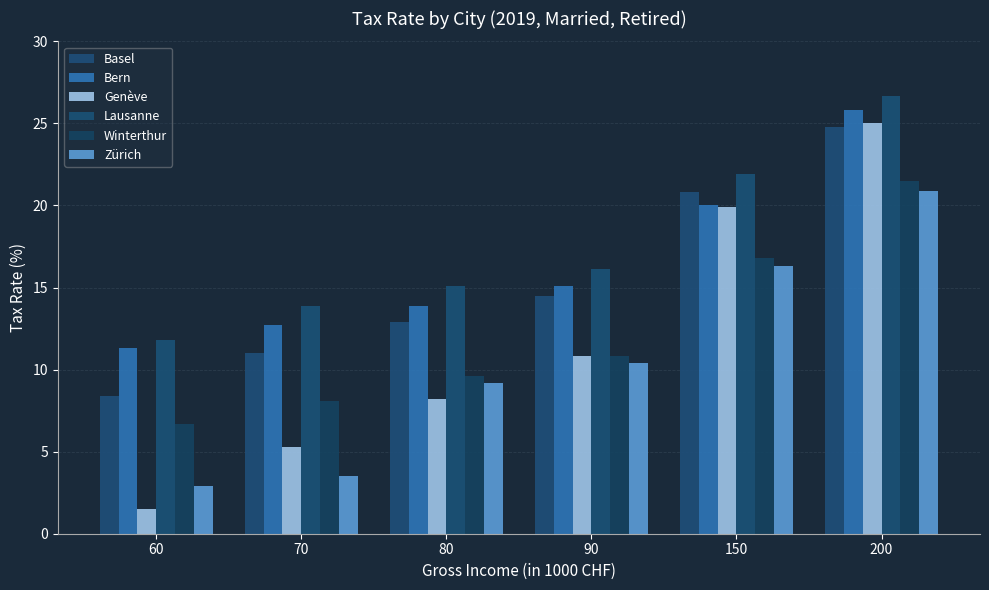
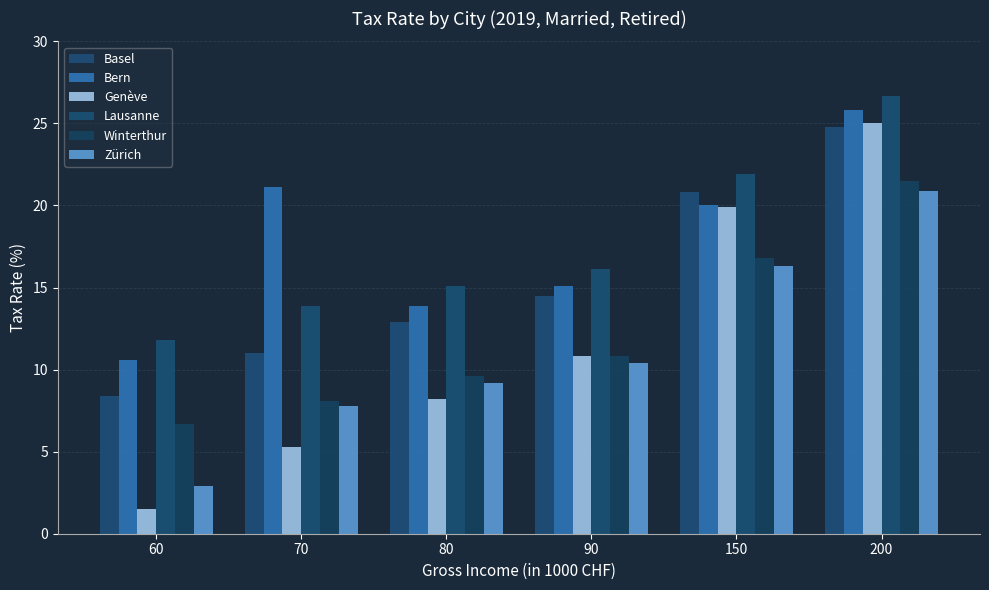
Bern, 60: 11.3 -> 10.6
Bern, 70: 12.7 -> 21.1
Zürich, 70: 3.5 -> 7.8
